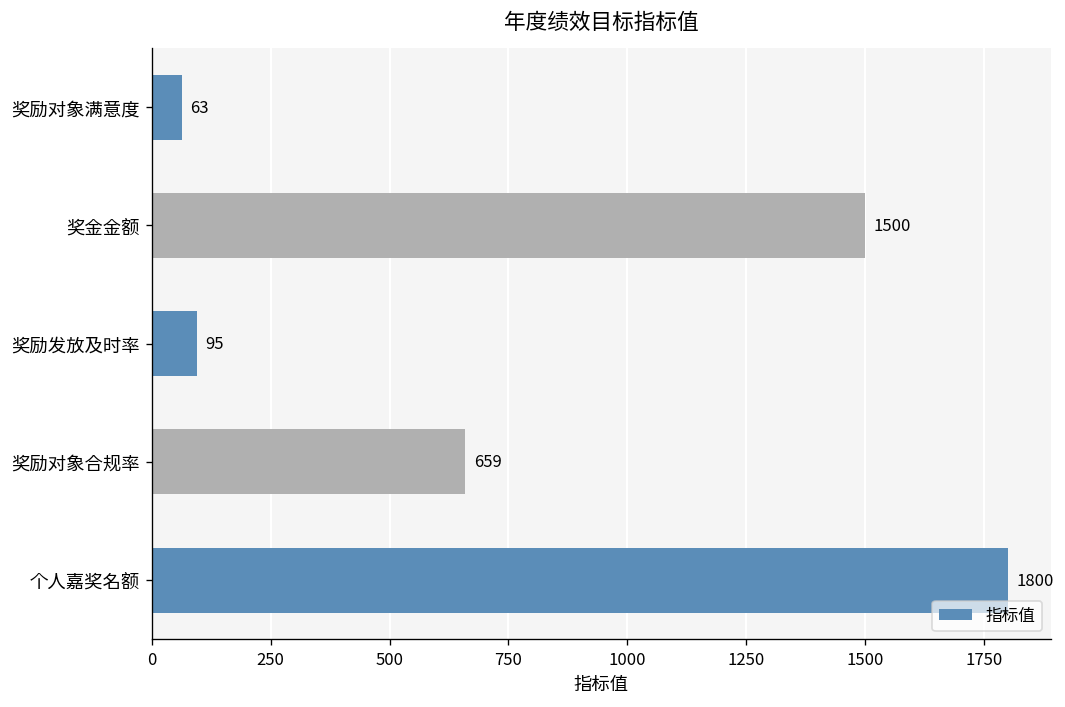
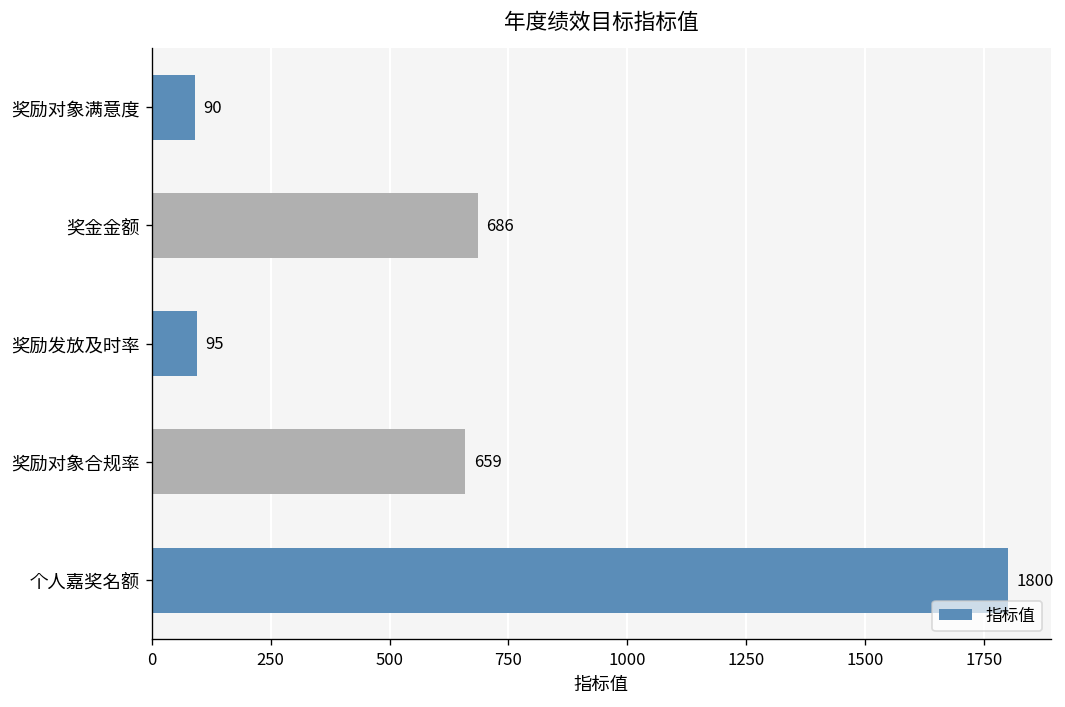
奖励对象满意度: 63 -> 90
奖金金额: 1500 -> 686
